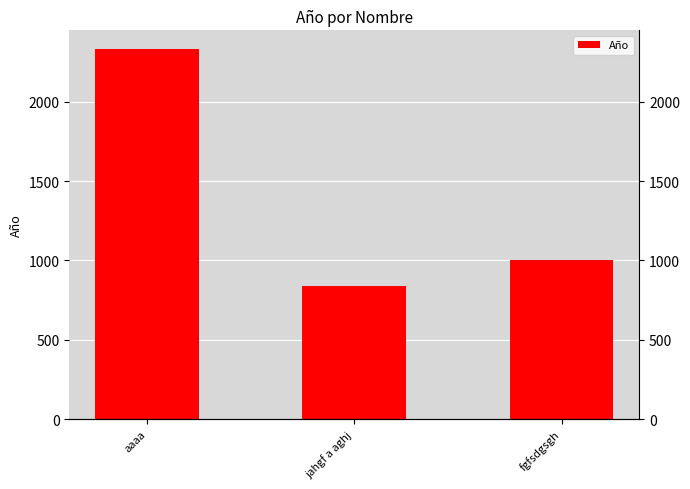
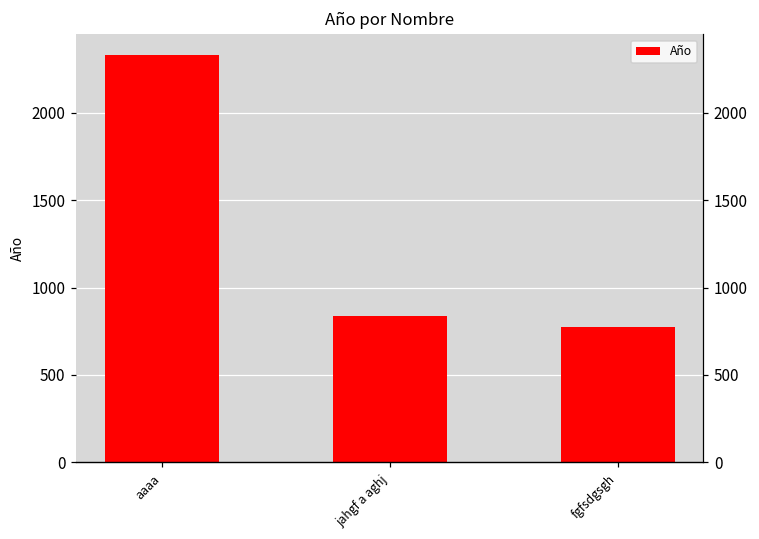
fgfsdgsgh: 1000 -> 780
